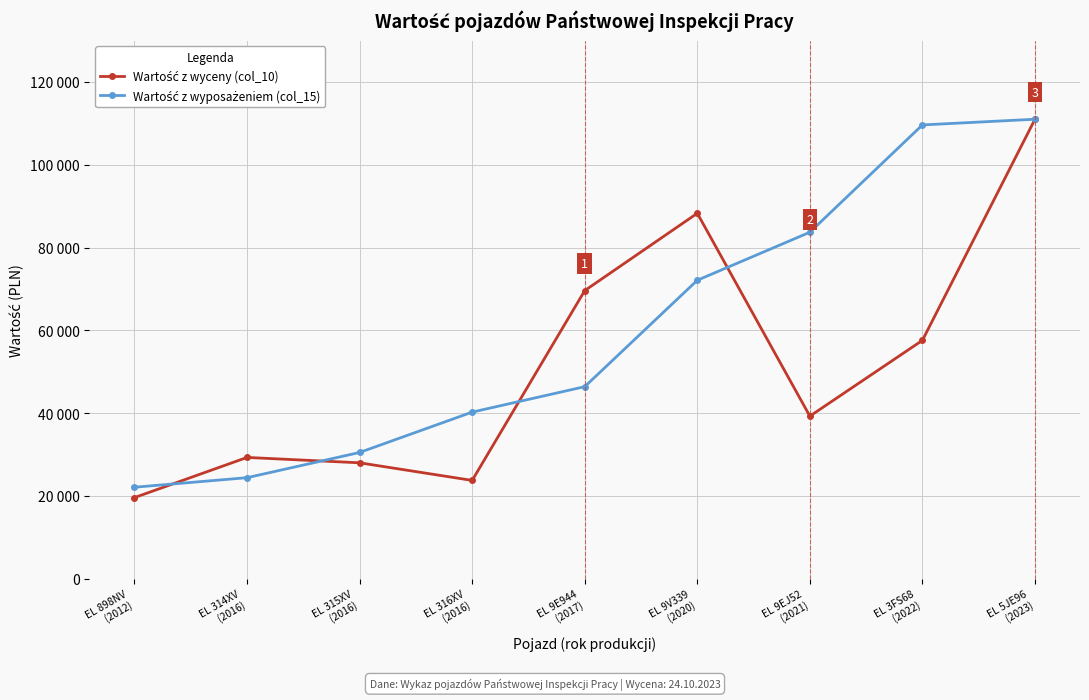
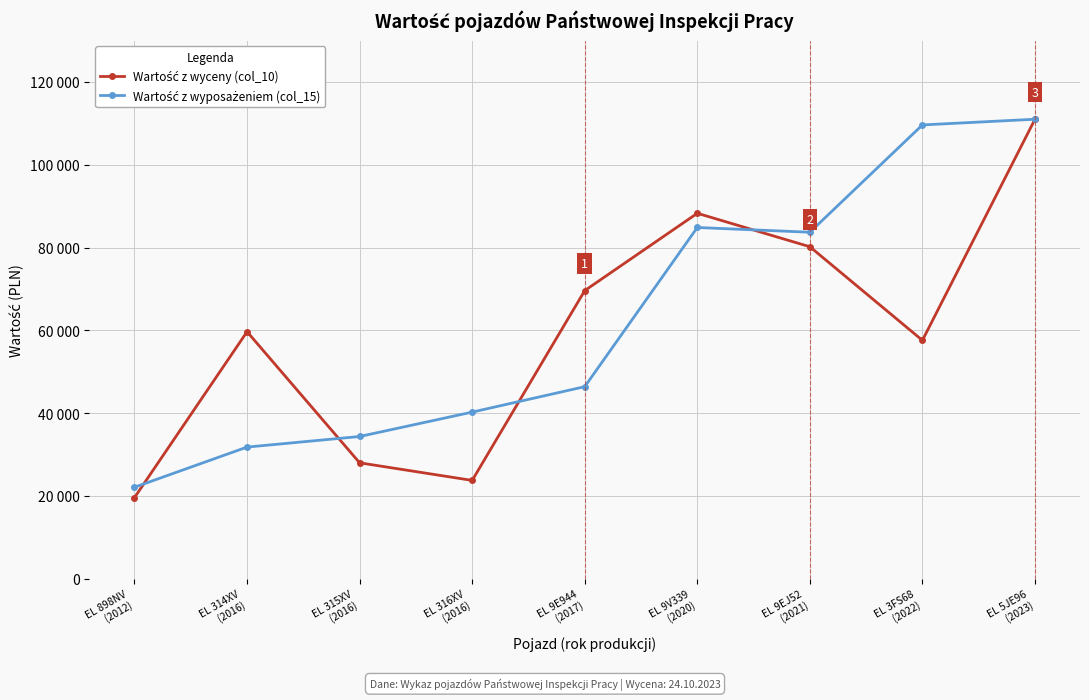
Wartość z wyceny (col_10), EL 314XV (2016): 29000 -> 60000
Wartość z wyposażeniem (col_15), EL 314XV (2016): 24000 -> 32000
Wartość z wyposażeniem (col_15), EL 315XV (2016): 31000 -> 34000
Wartość z wyposażeniem (col_15), EL 9V339 (2020): 72000 -> 85000
Wartość z wyceny (col_10), EL 9EJ52 (2021): 39000 -> 80000
